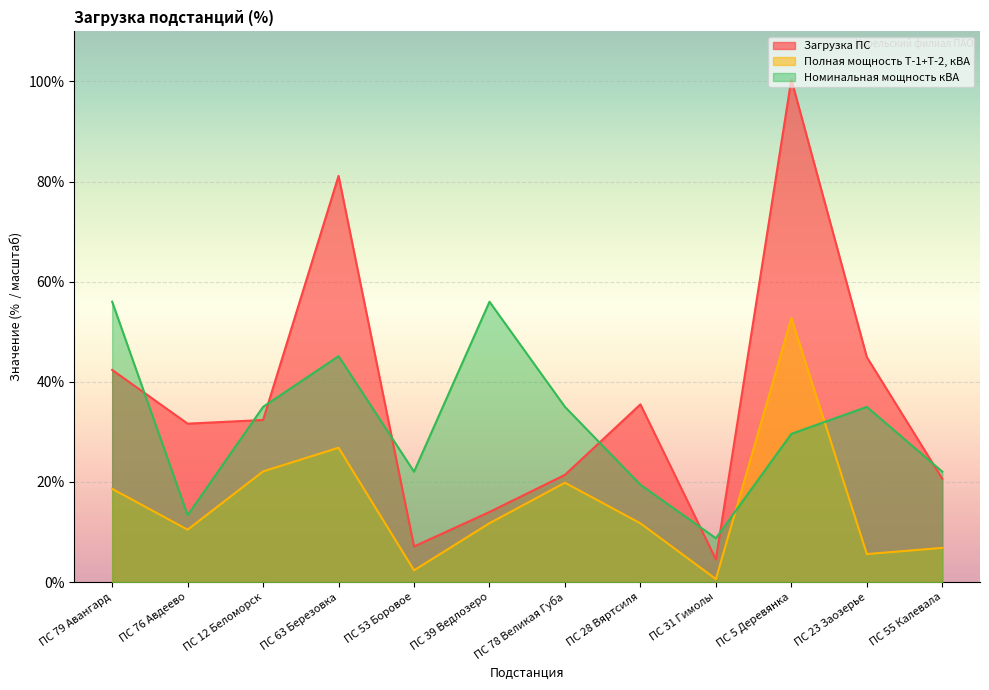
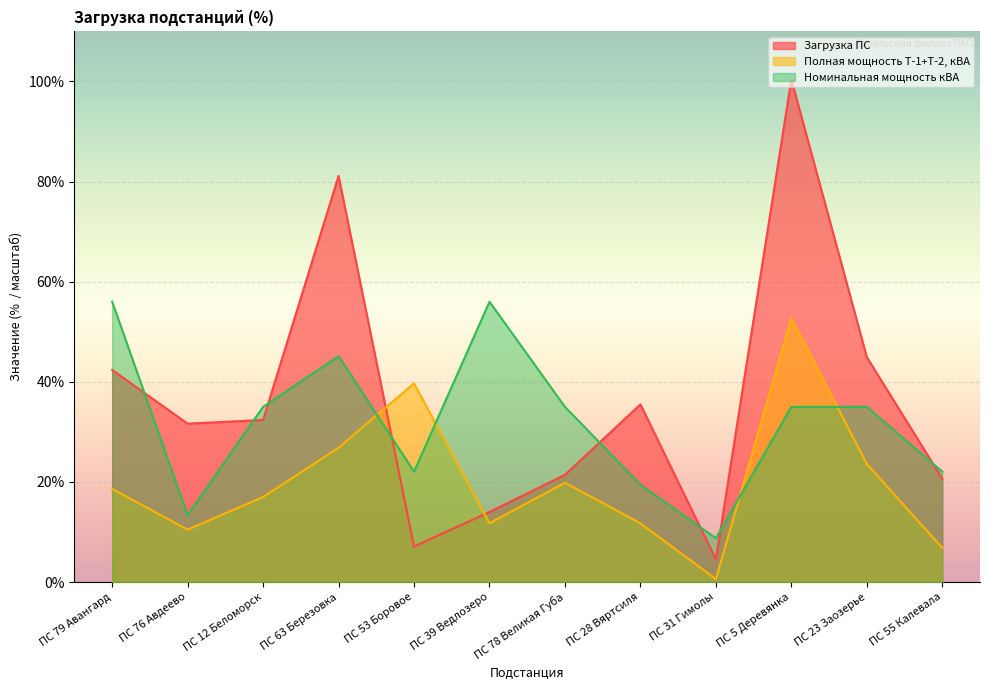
Полная мощность Т-1+Т-2, кВА, ПС 12 Беломорск: 22% -> 17%
Полная мощность Т-1+Т-2, кВА, ПС 53 Боровое: 2% -> 40%
Номинальная мощность кВА, ПС 5 Деревянка: 30% -> 35%
Полная мощность Т-1+Т-2, кВА, ПС 23 Заозерье: 6% -> 24%
